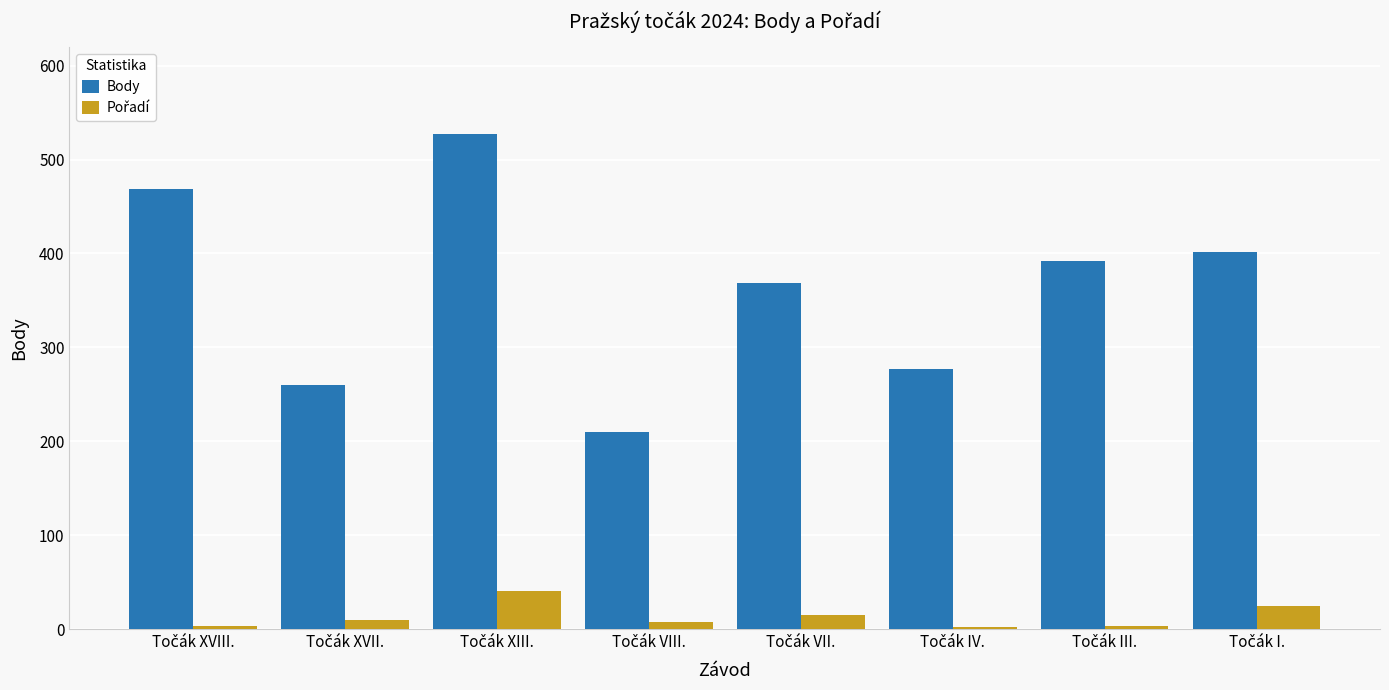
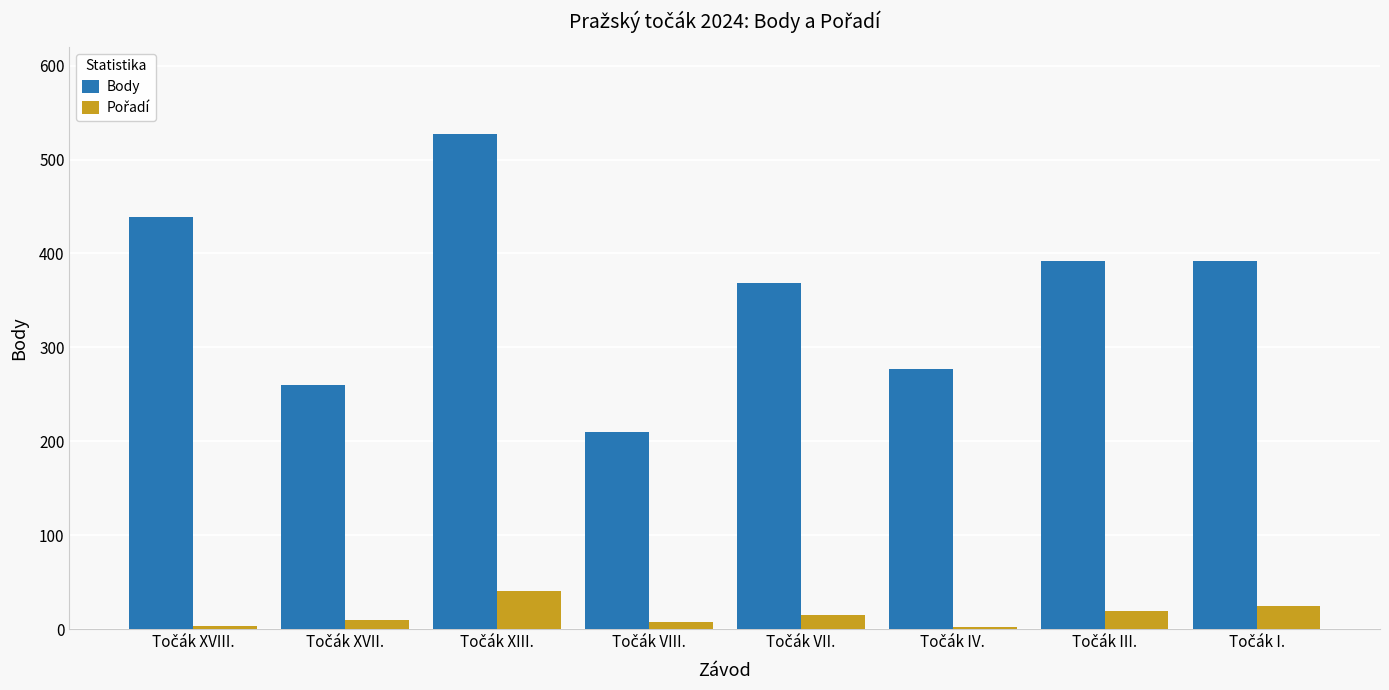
Body, Točák XVIII.: 470 -> 440
Pořadí, Točák III.: 0 -> 20
Body, Točák I.: 400 -> 390
